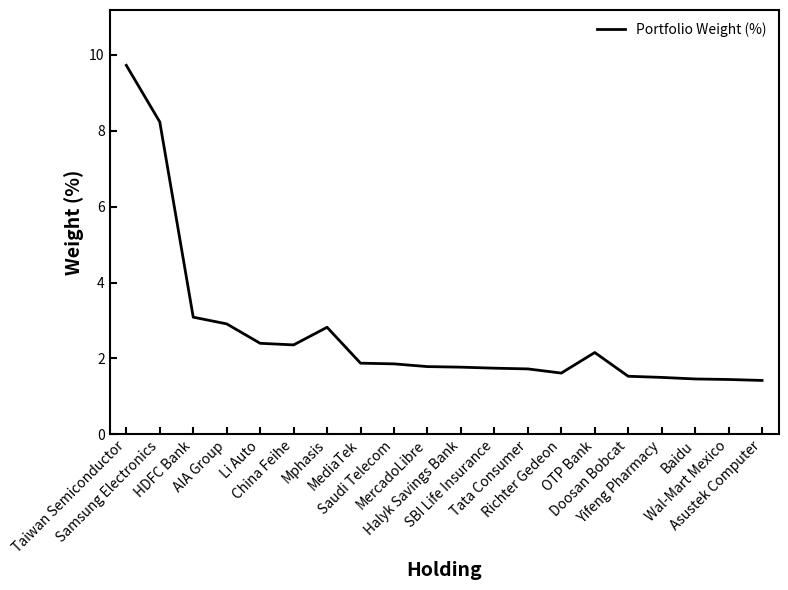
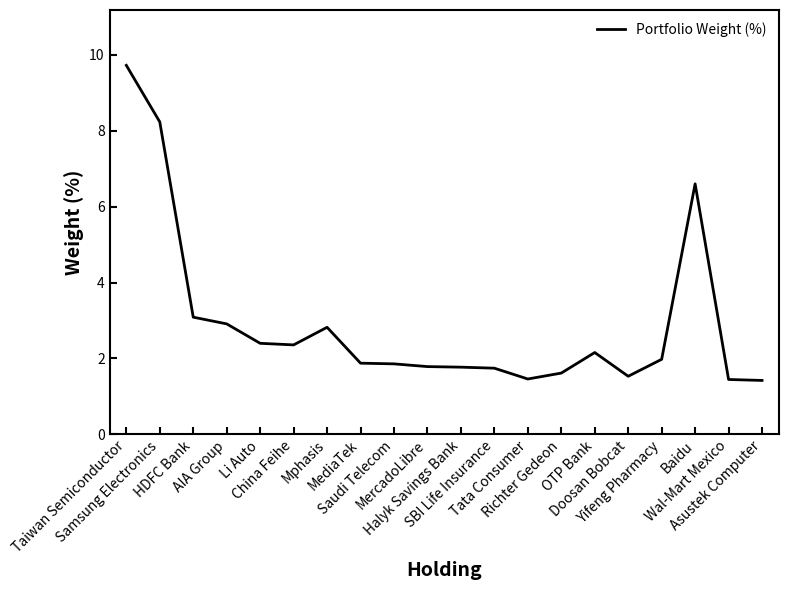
Tata Consumer: 1.7 -> 1.5
Yifeng Pharmacy: 1.5 -> 2.0
Baidu: 1.5 -> 6.6
